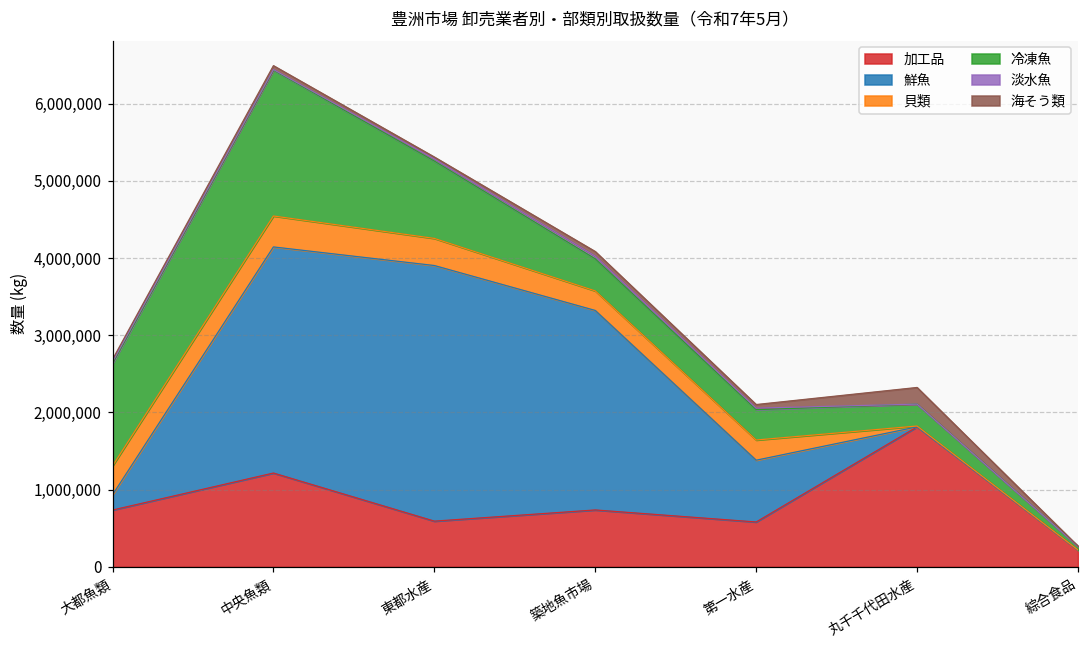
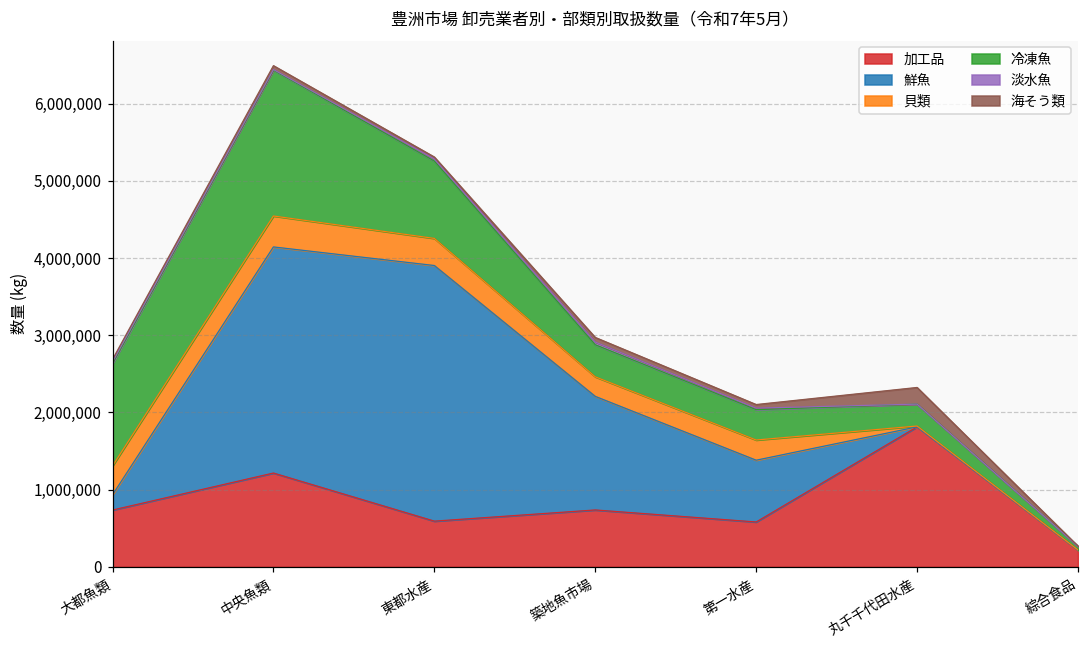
鮮魚, 築地魚市場: 2,600,000 -> 1,500,000
